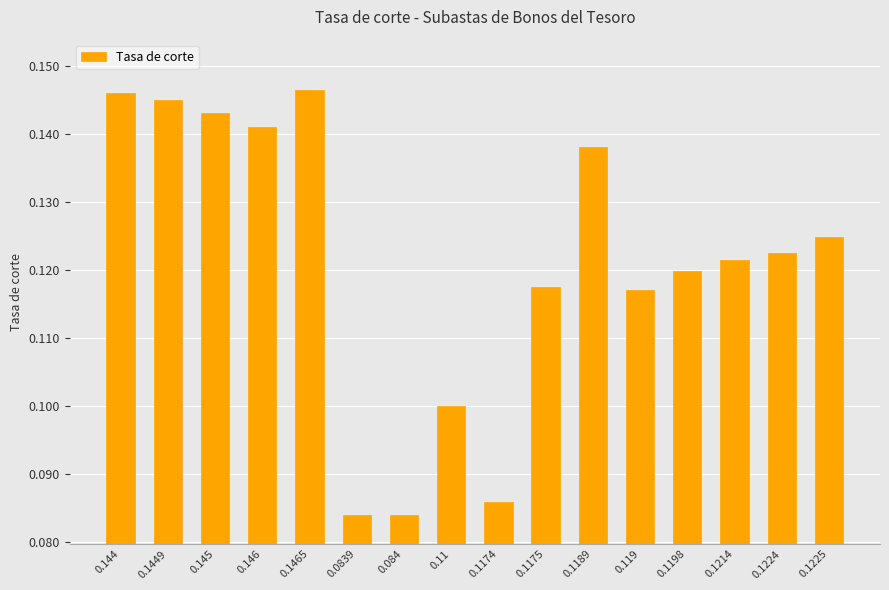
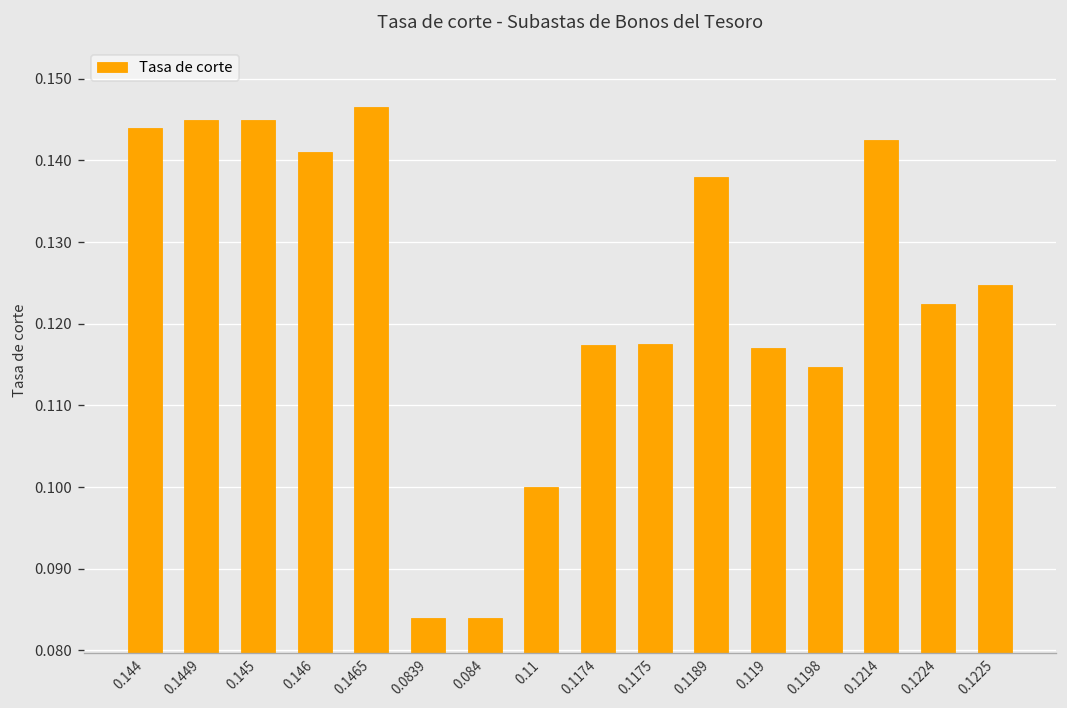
0.144: 0.146 -> 0.144
0.145: 0.143 -> 0.145
0.1174: 0.086 -> 0.117
0.1198: 0.120 -> 0.115
0.1214: 0.121 -> 0.143
